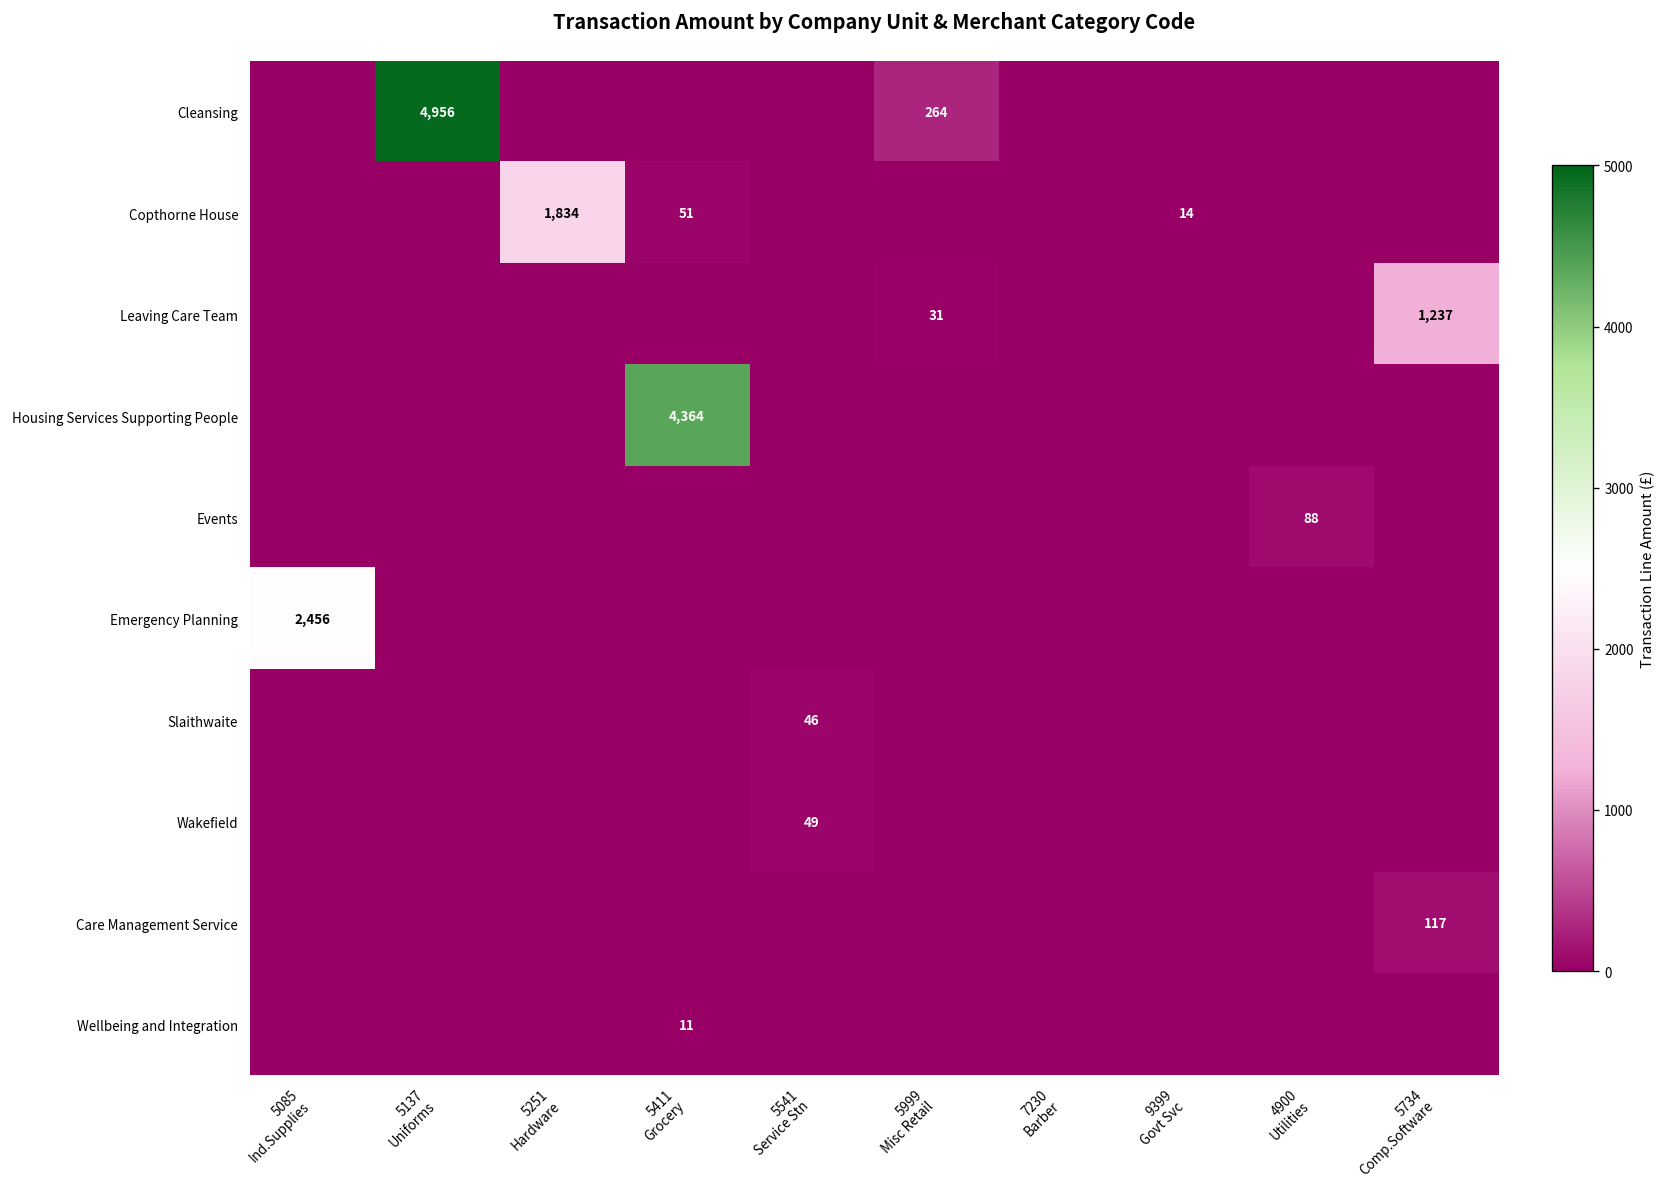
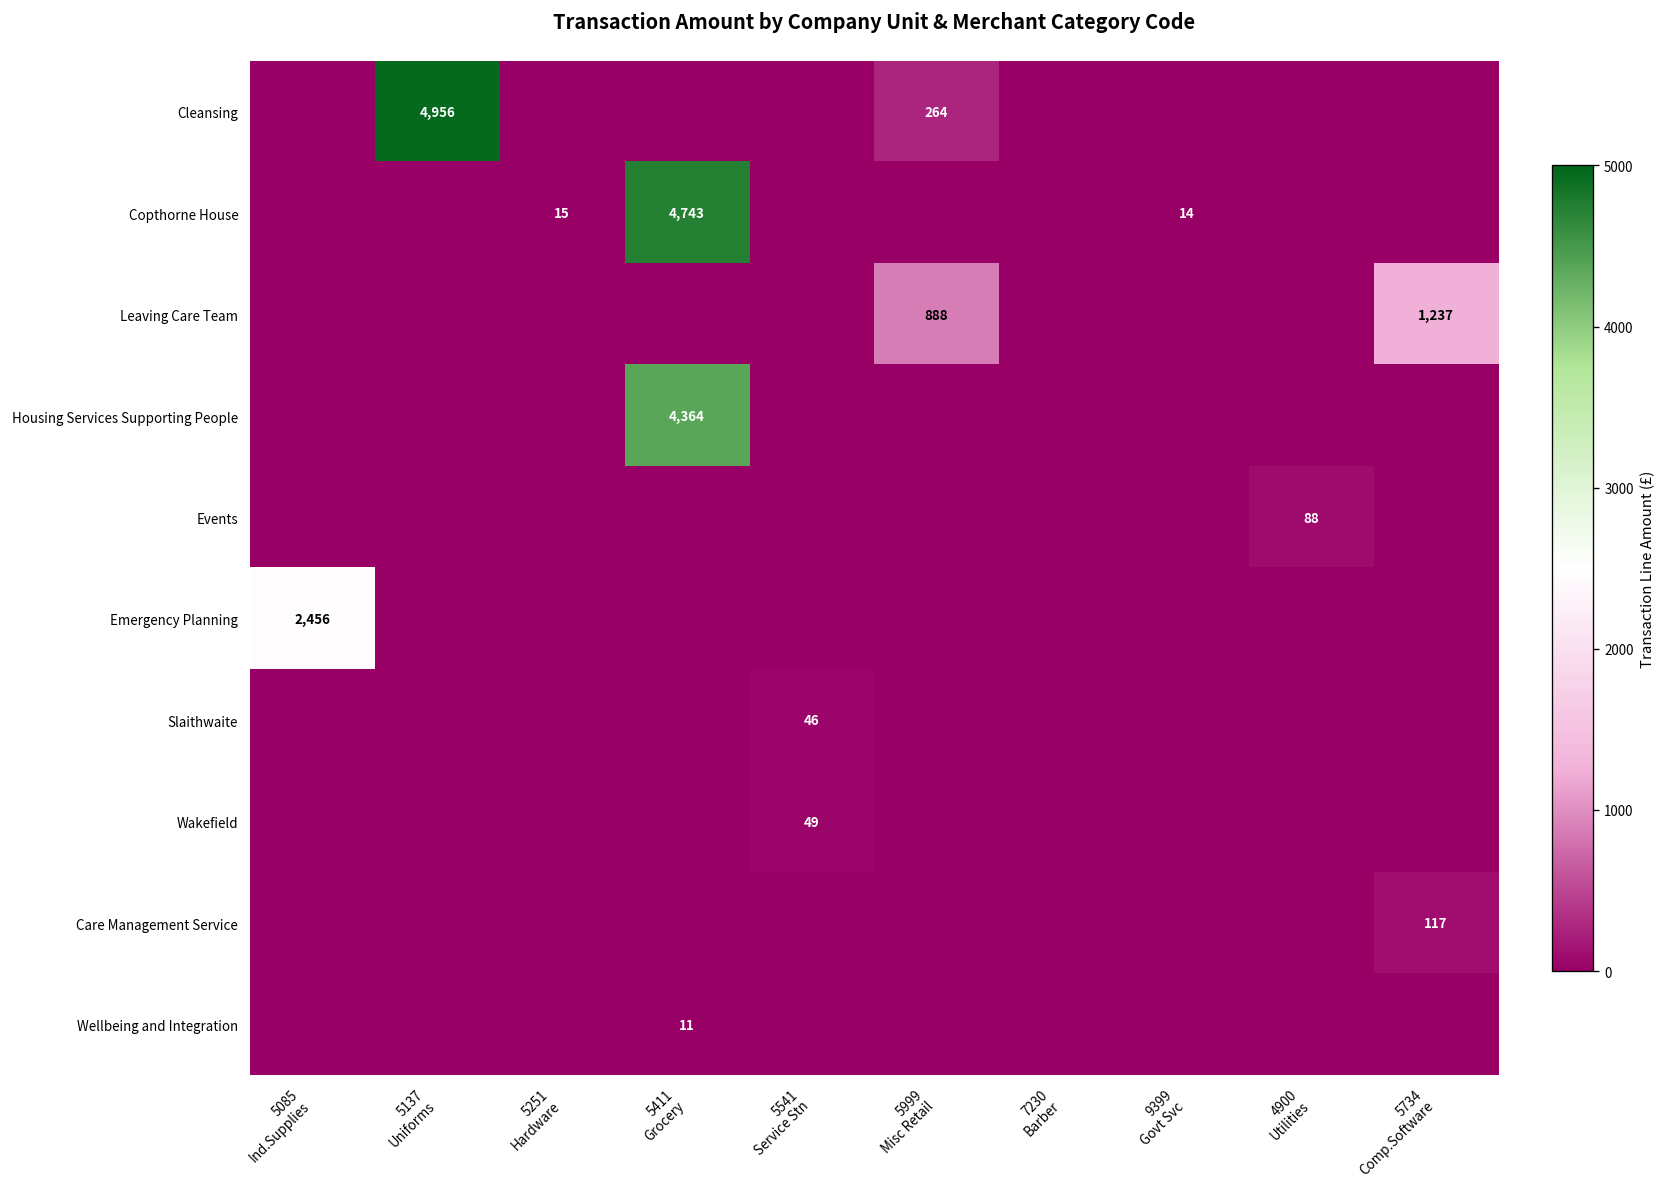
Copthorne House, 5251 Hardware: 1,834 -> 15
Copthorne House, 5411 Grocery: 51 -> 4,743
Leaving Care Team, 5999 Misc Retail: 31 -> 888
